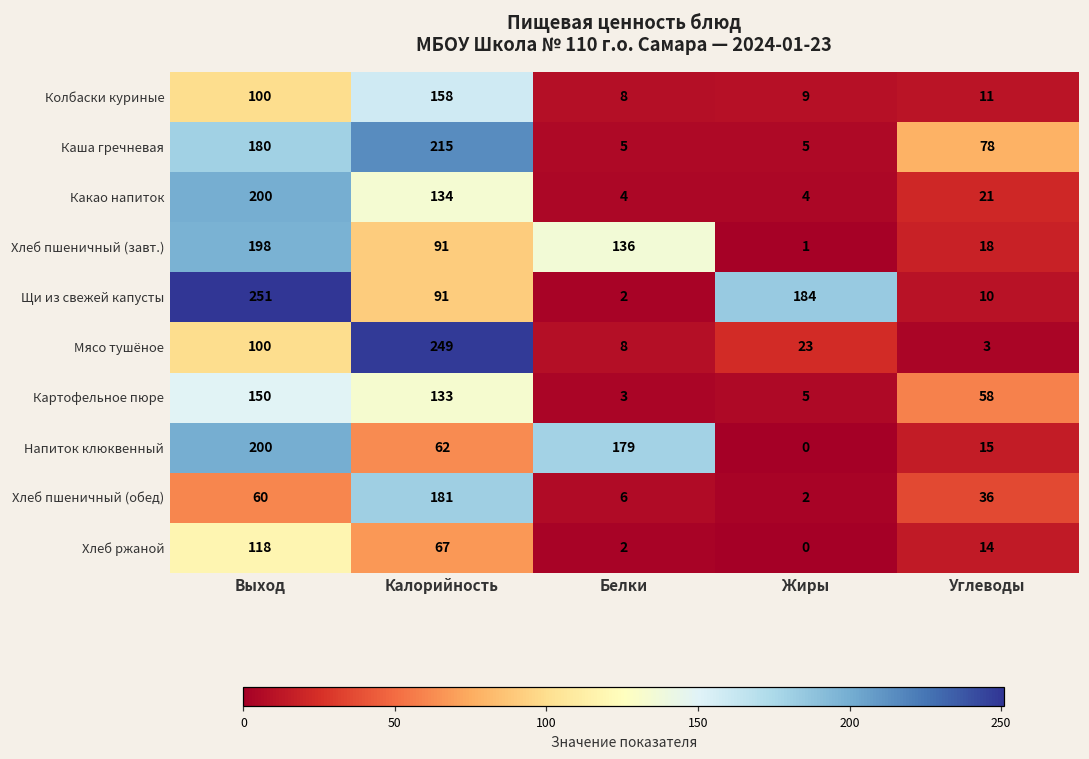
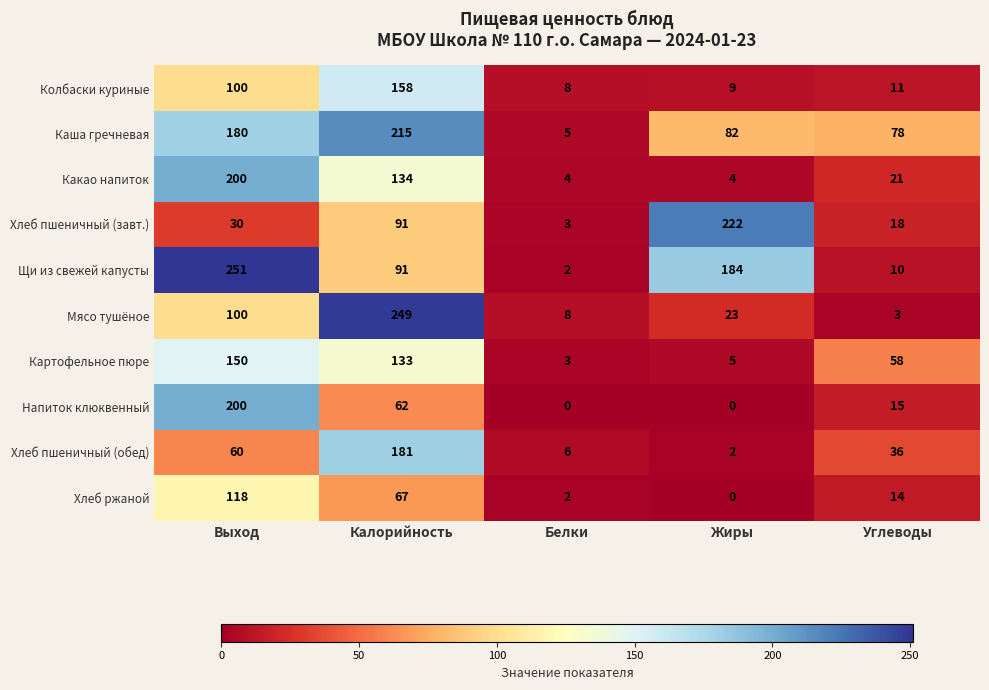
Каша гречневая, Жиры: 5 -> 82
Хлеб пшеничный (завт.), Выход: 198 -> 30
Хлеб пшеничный (завт.), Белки: 136 -> 3
Хлеб пшеничный (завт.), Жиры: 1 -> 222
Напиток клюквенный, Белки: 179 -> 0
